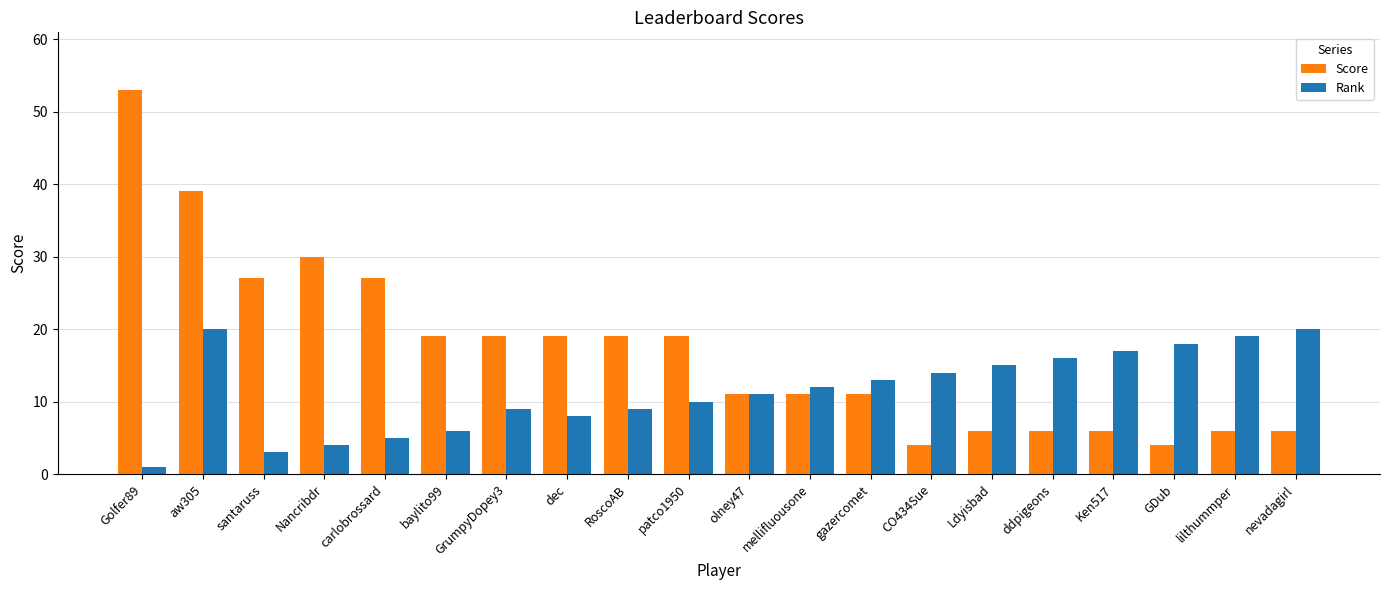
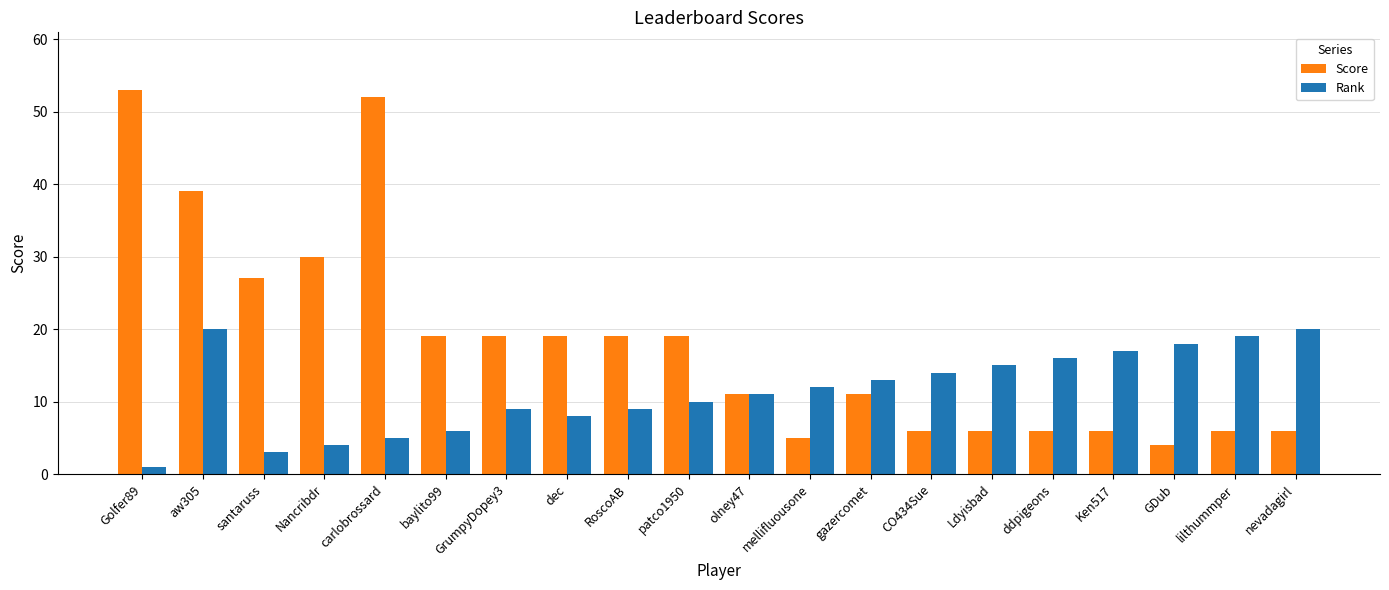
Score, carlobrossard: 27 -> 52
Score, mellifluousone: 11 -> 5
Score, CO434Sue: 4 -> 6
